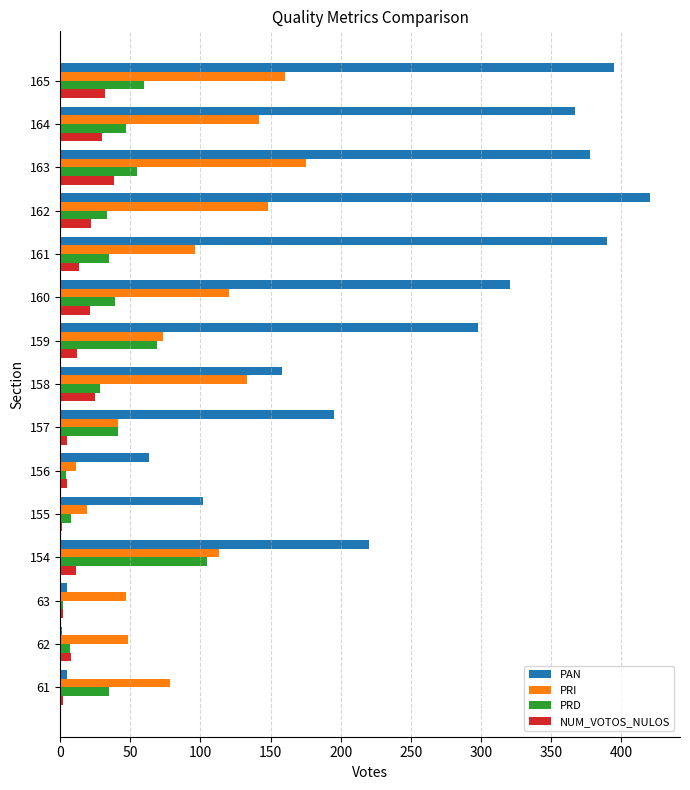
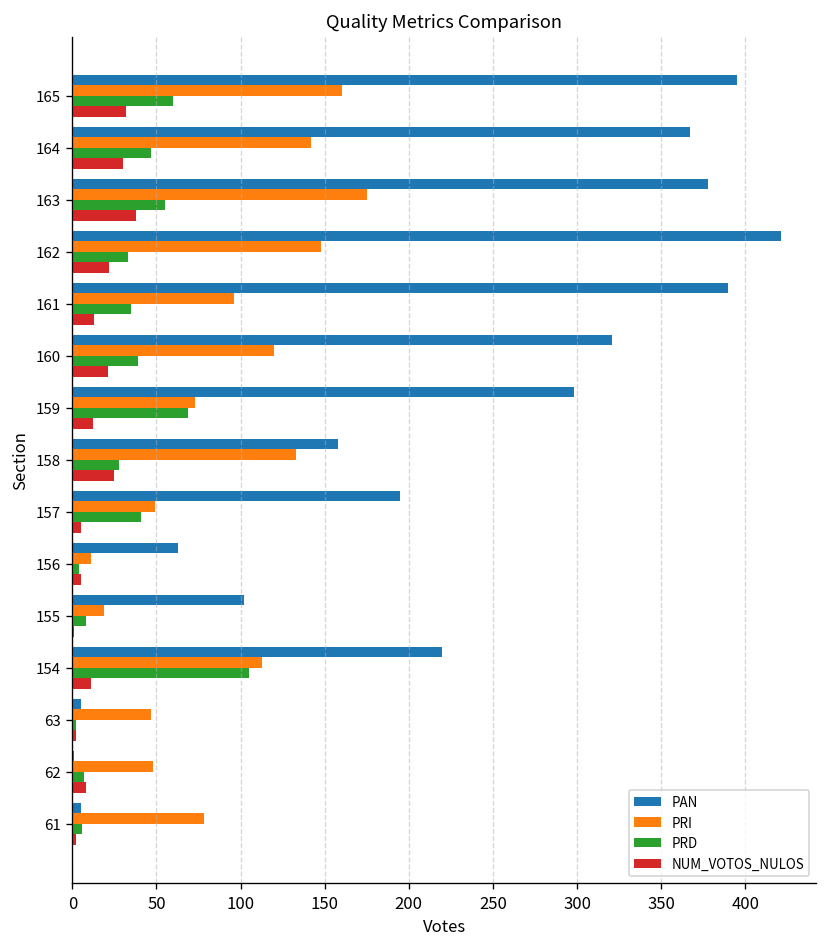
PRI, 157: 41 -> 49
PRD, 61: 35 -> 6
